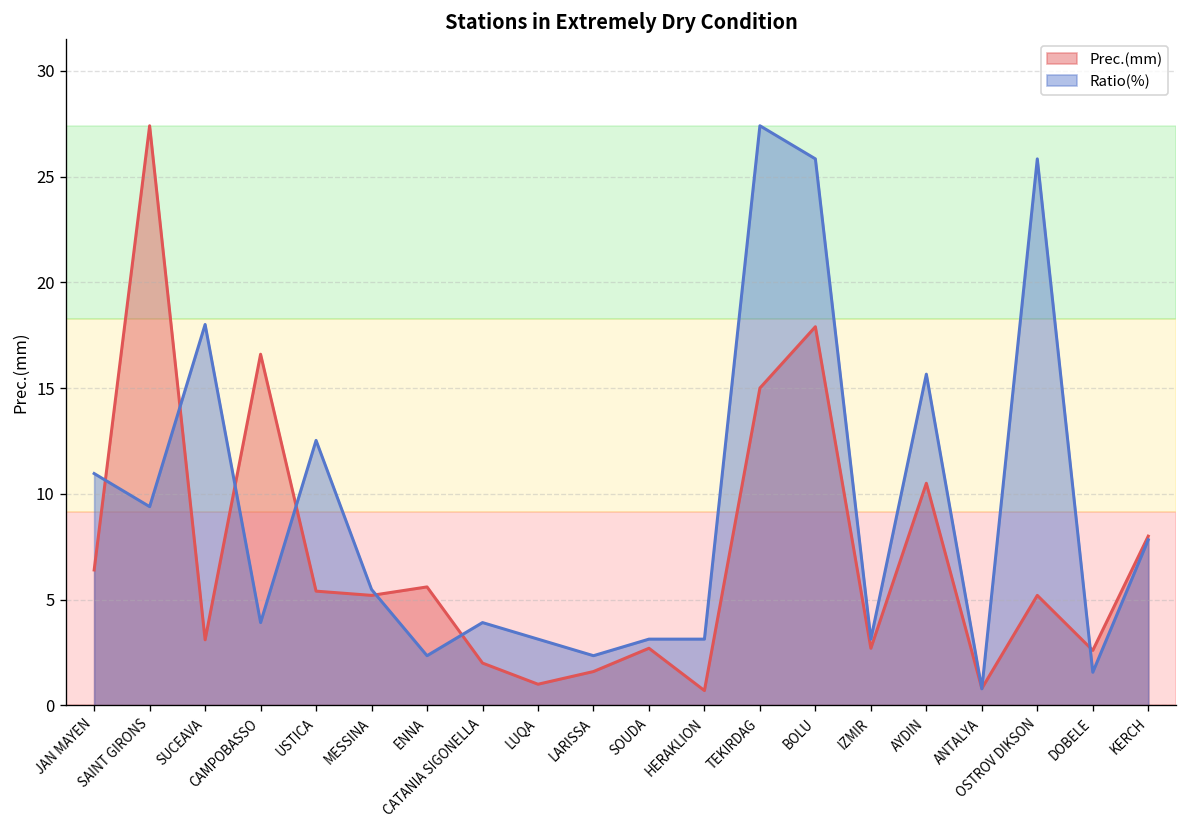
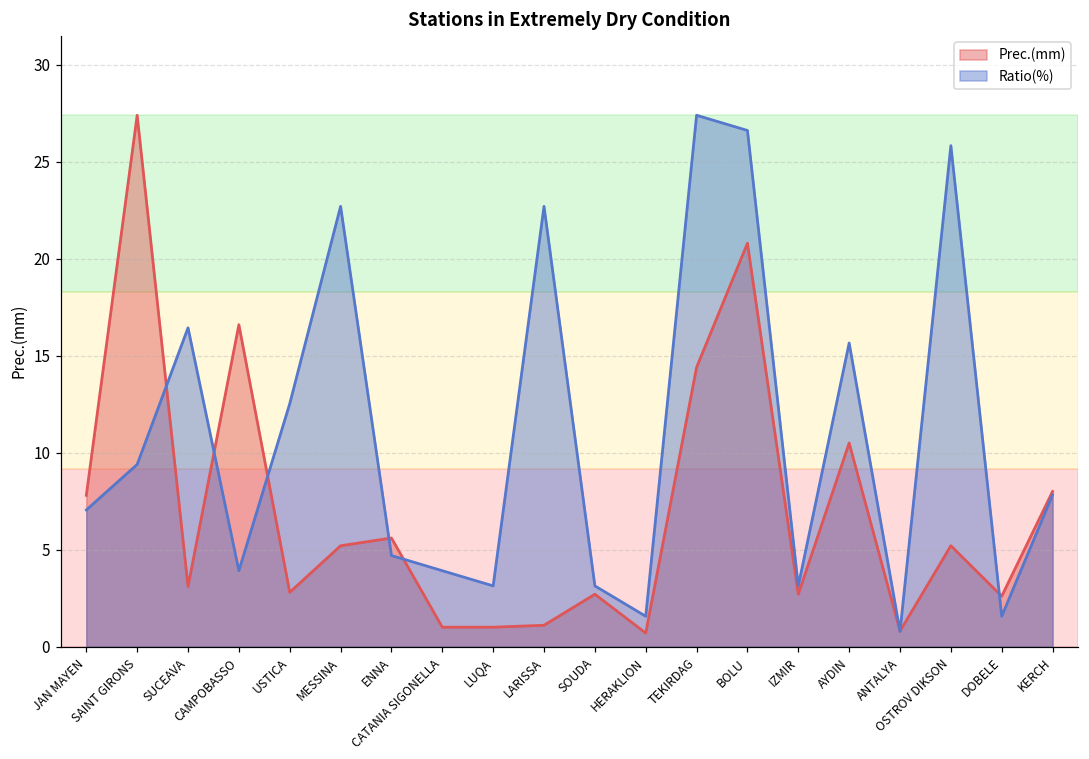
Prec.(mm), JAN MAYEN: 6.4 -> 7.8
Ratio(%), JAN MAYEN: 11.0 -> 7.0
Ratio(%), SUCEAVA: 18.0 -> 16.4
Prec.(mm), USTICA: 5.4 -> 2.8
Ratio(%), MESSINA: 5.5 -> 22.7
Ratio(%), ENNA: 2.3 -> 4.7
Prec.(mm), CATANIA SIGONELLA: 2 -> 1
Prec.(mm), LARISSA: 1.6 -> 1.1
Ratio(%), LARISSA: 2.3 -> 22.7
Ratio(%), HERAKLION: 3.1 -> 1.6
Prec.(mm), TEKIRDAG: 15.0 -> 14.4
Prec.(mm), BOLU: 17.9 -> 20.8
Ratio(%), BOLU: 25.8 -> 26.6
